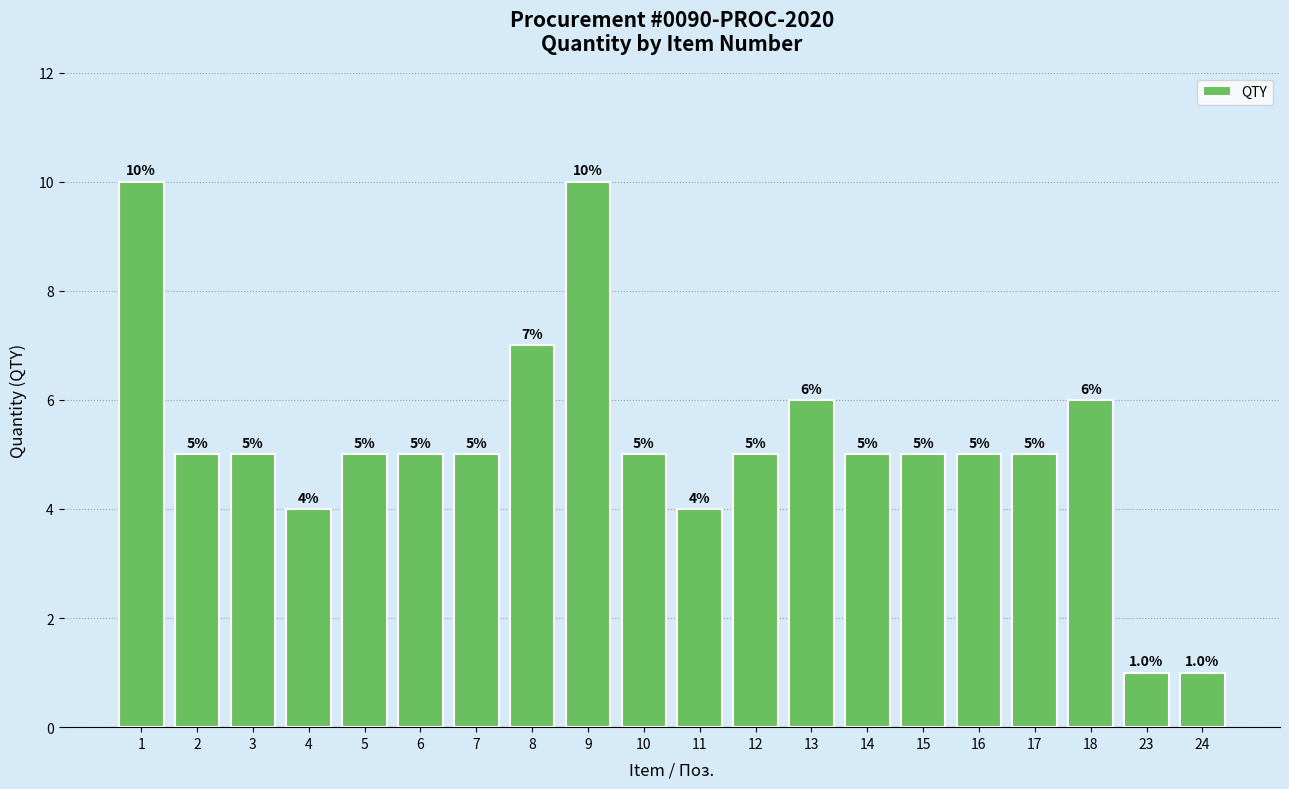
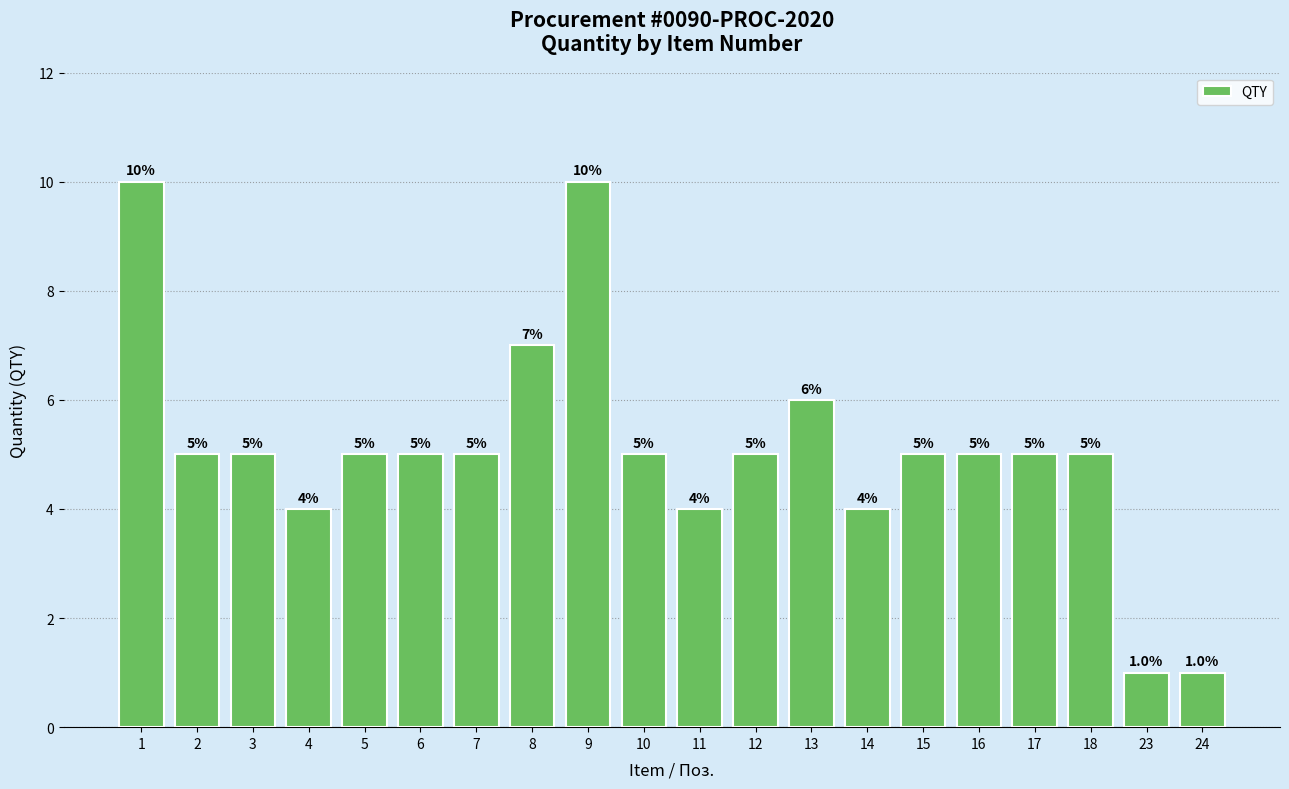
14: 5% -> 4%
18: 6% -> 5%
